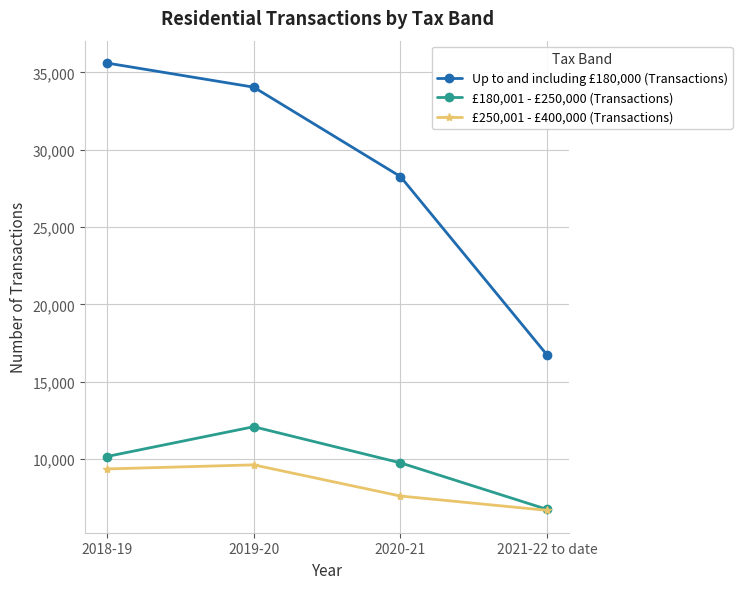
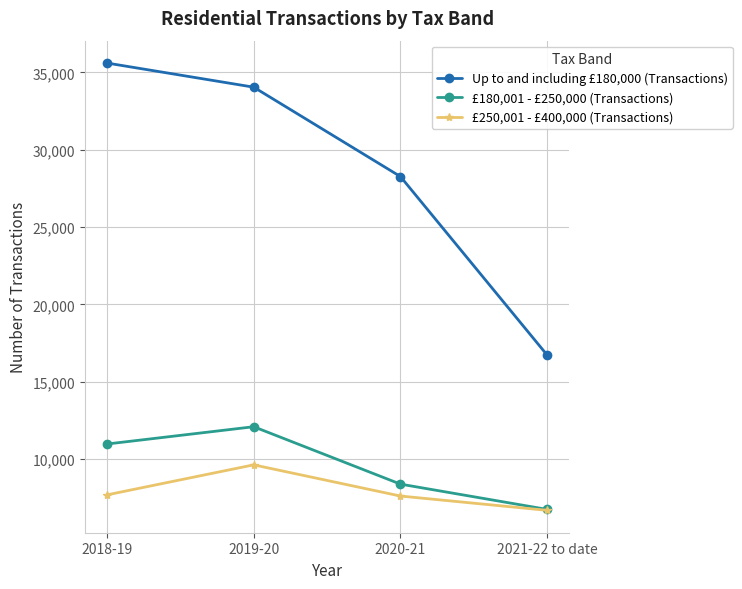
£180,001 - £250,000 (Transactions), 2018-19: 10,200 -> 11,000
£250,001 - £400,000 (Transactions), 2018-19: 9,400 -> 7,700
£180,001 - £250,000 (Transactions), 2020-21: 9,800 -> 8,400
